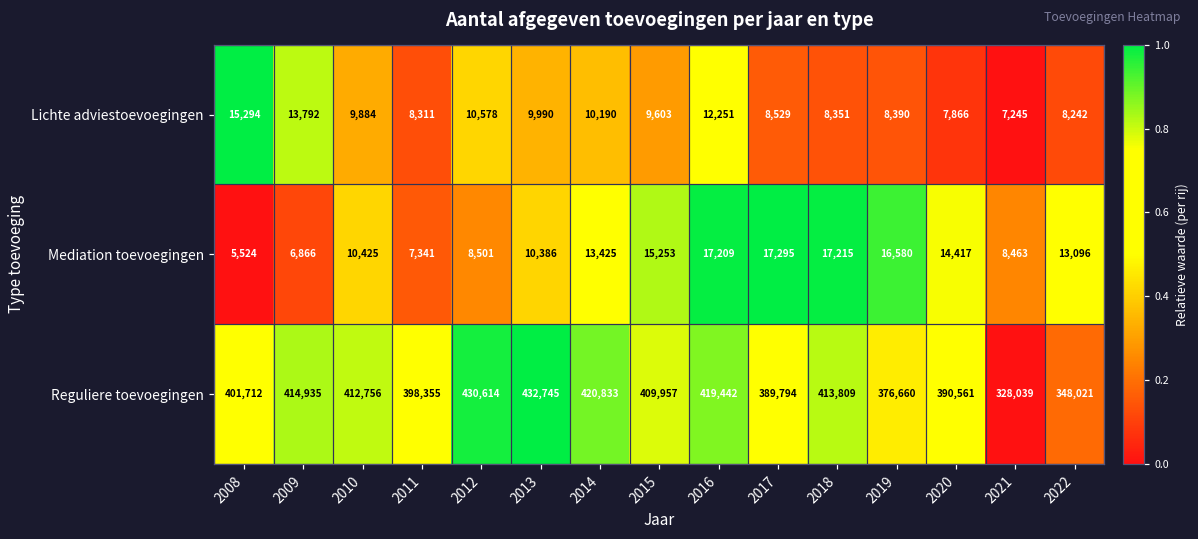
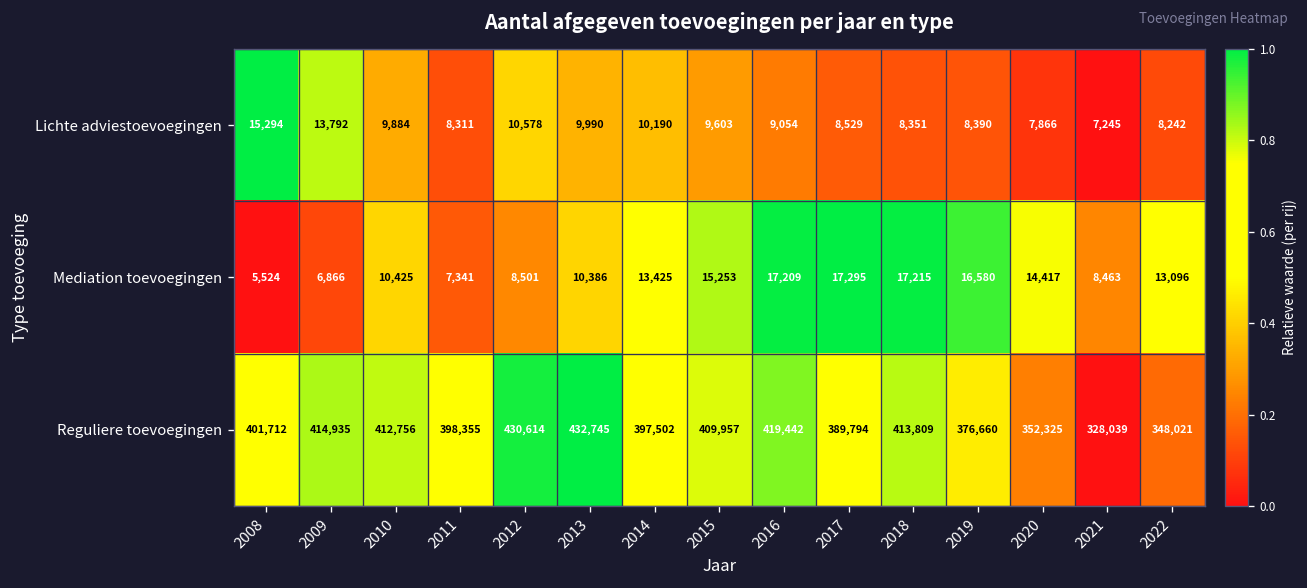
Lichte adviestoevoegingen, 2016: 12,251 -> 9,054
Reguliere toevoegingen, 2014: 420,833 -> 397,502
Reguliere toevoegingen, 2020: 390,561 -> 352,325
